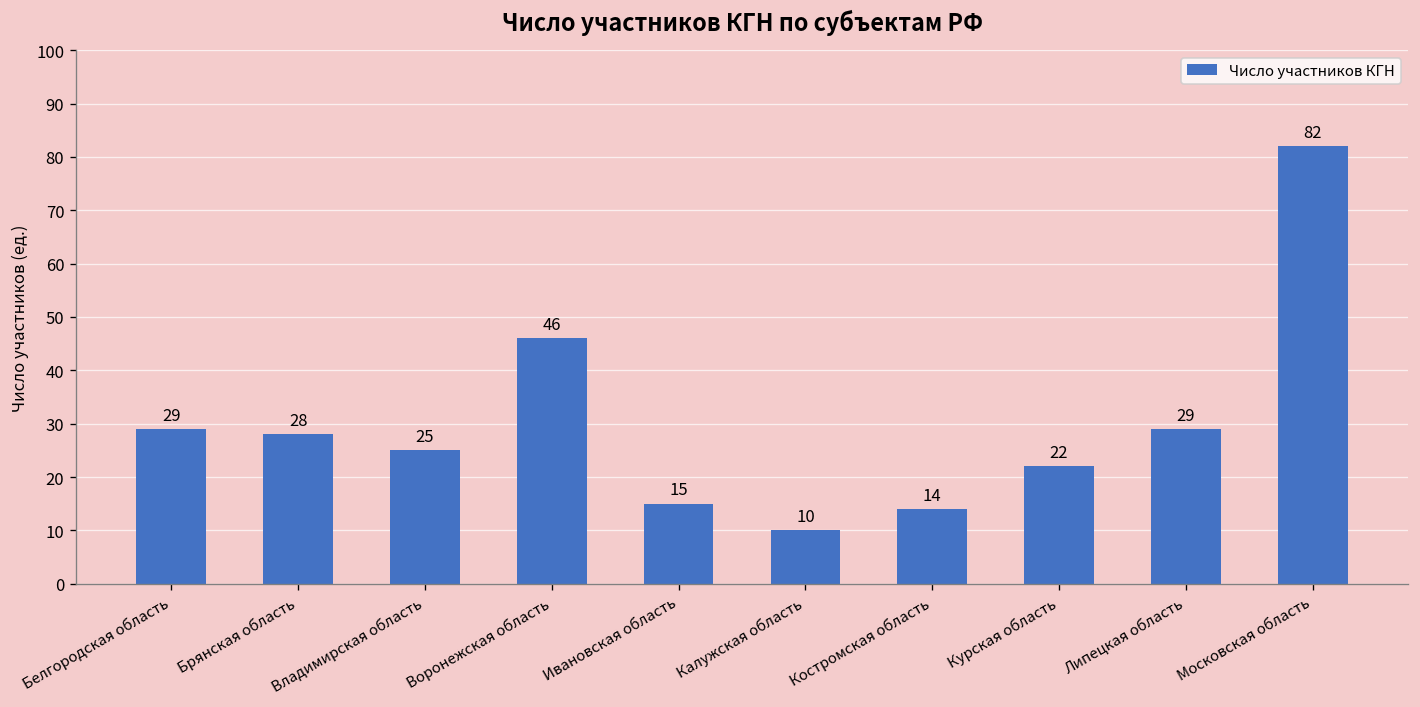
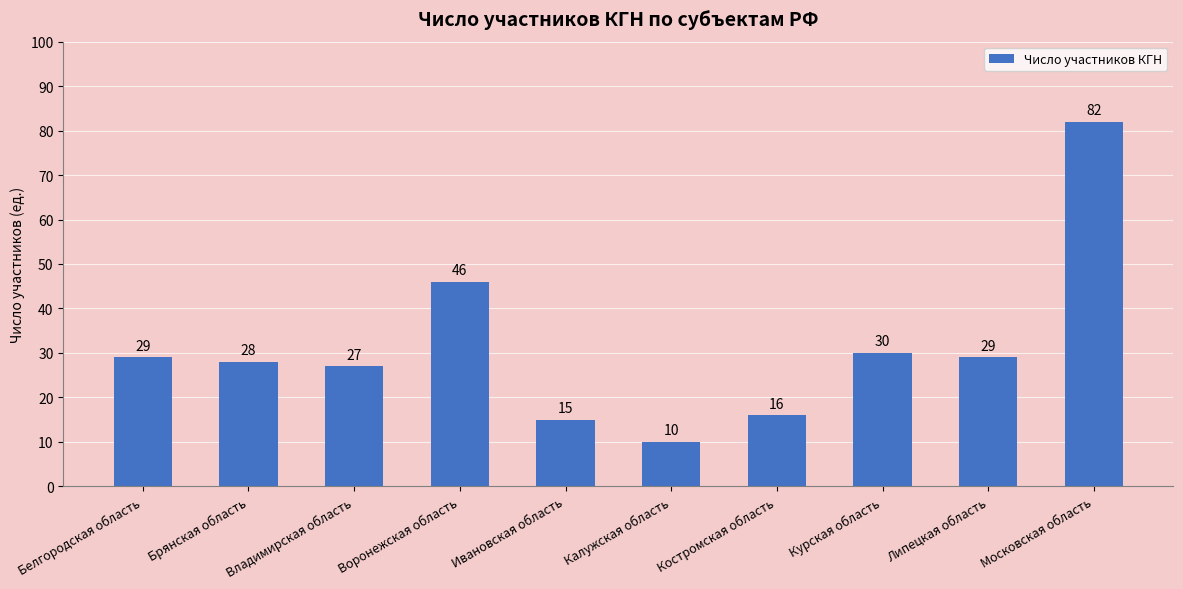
Владимирская область: 25 -> 27
Костромская область: 14 -> 16
Курская область: 22 -> 30
